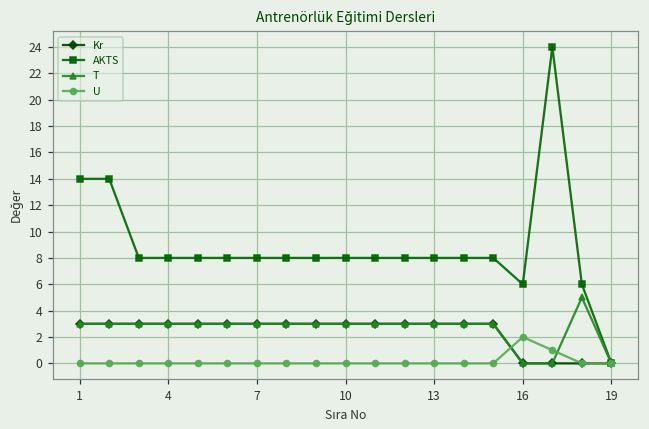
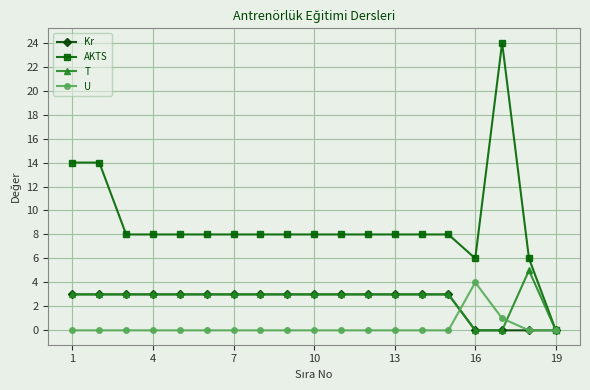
U, 16: 2 -> 4
